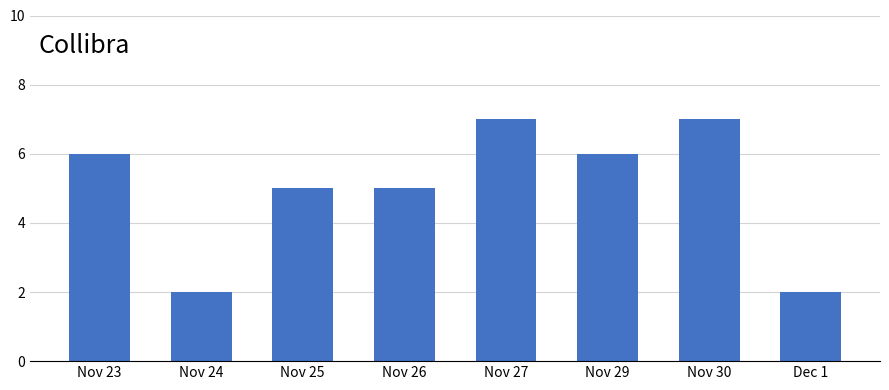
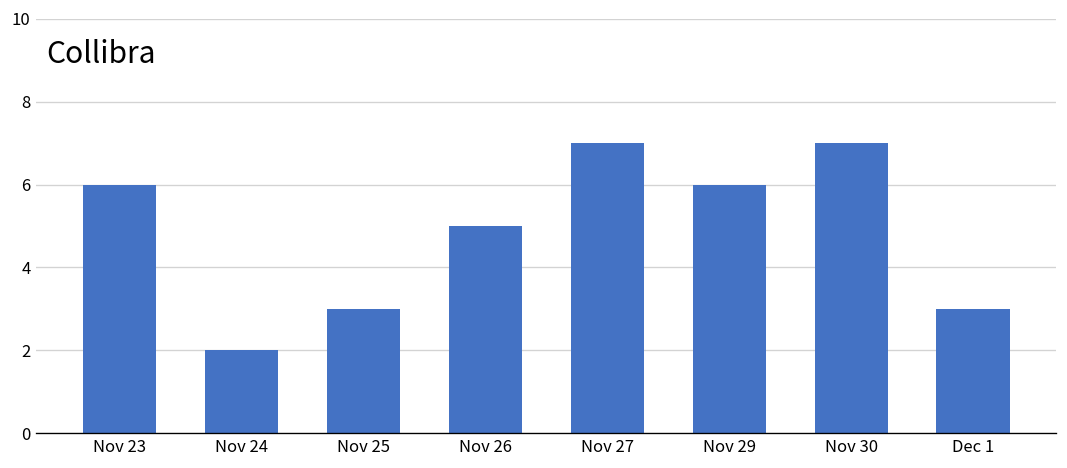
Nov 25: 5 -> 3
Dec 1: 2 -> 3
